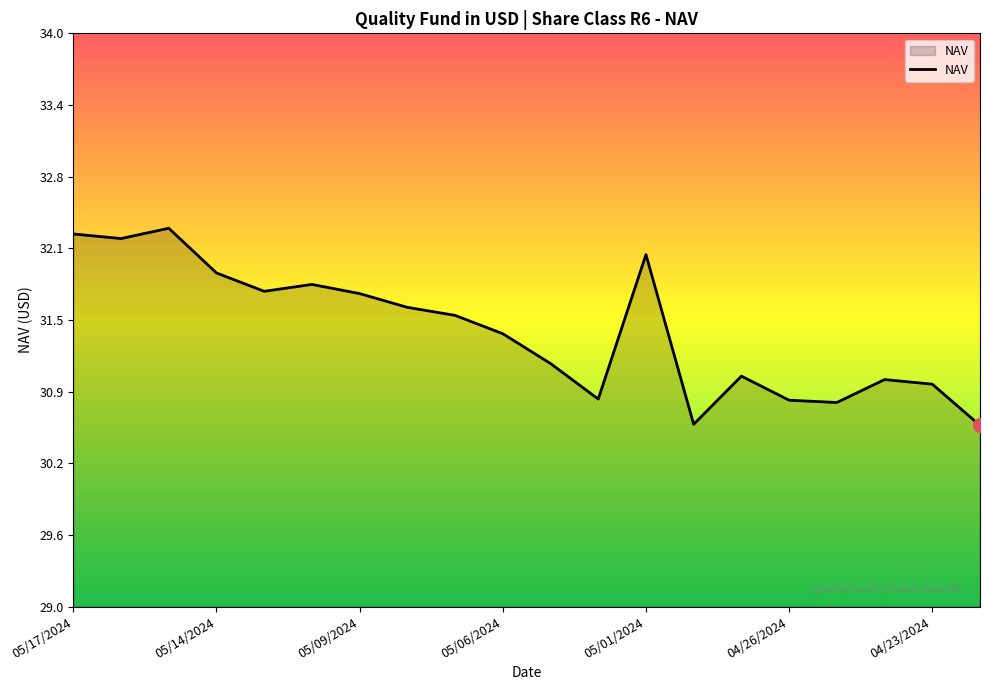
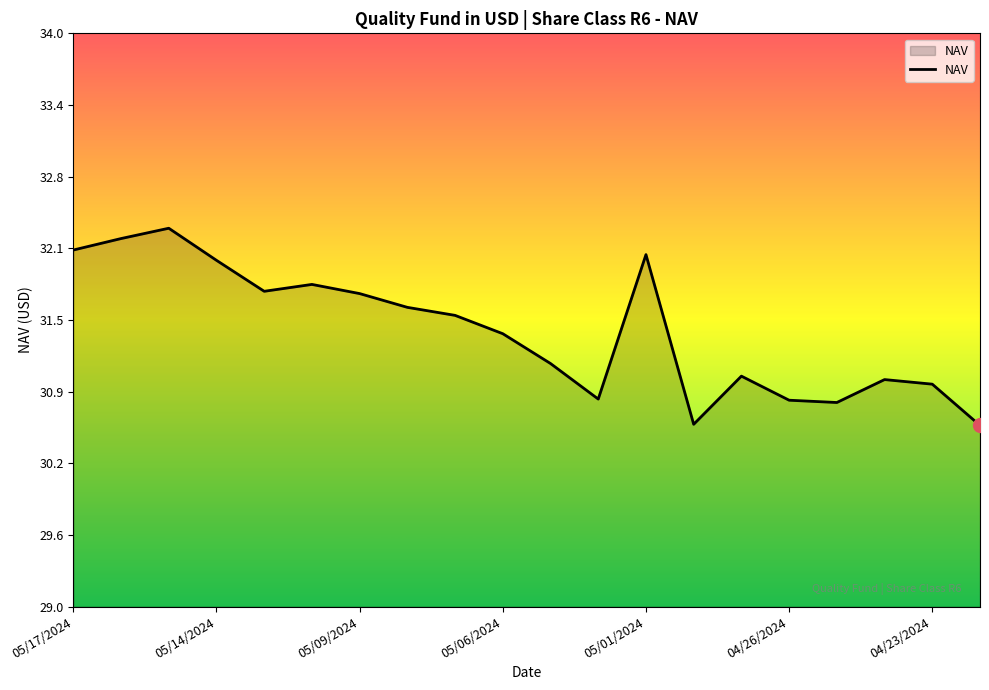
NAV, 05/17/2024: 32.25 -> 32.11
NAV, 05/14/2024: 31.91 -> 32.02
